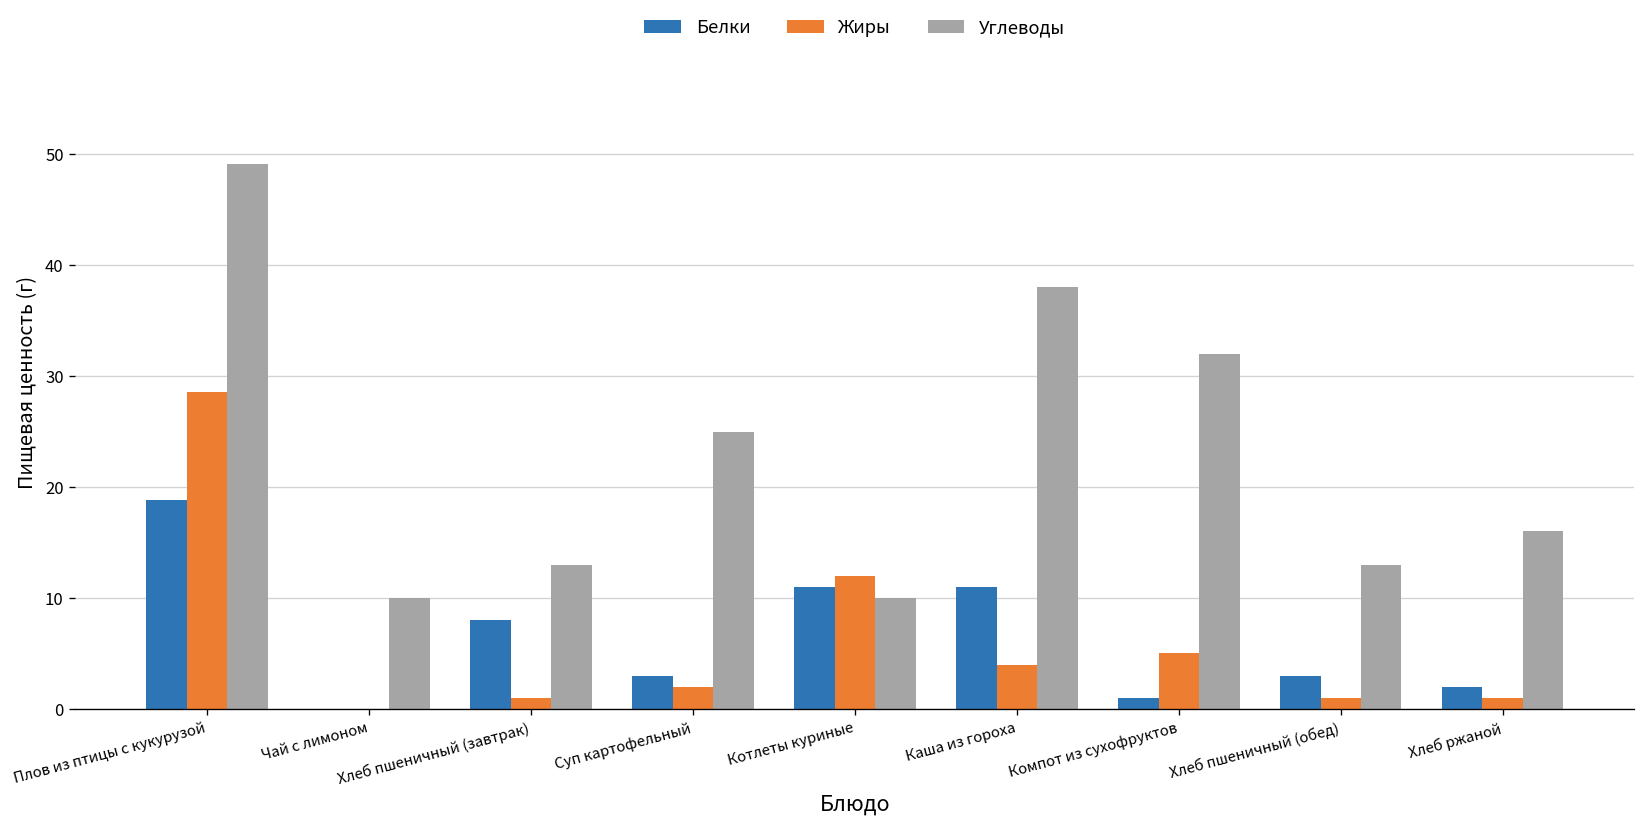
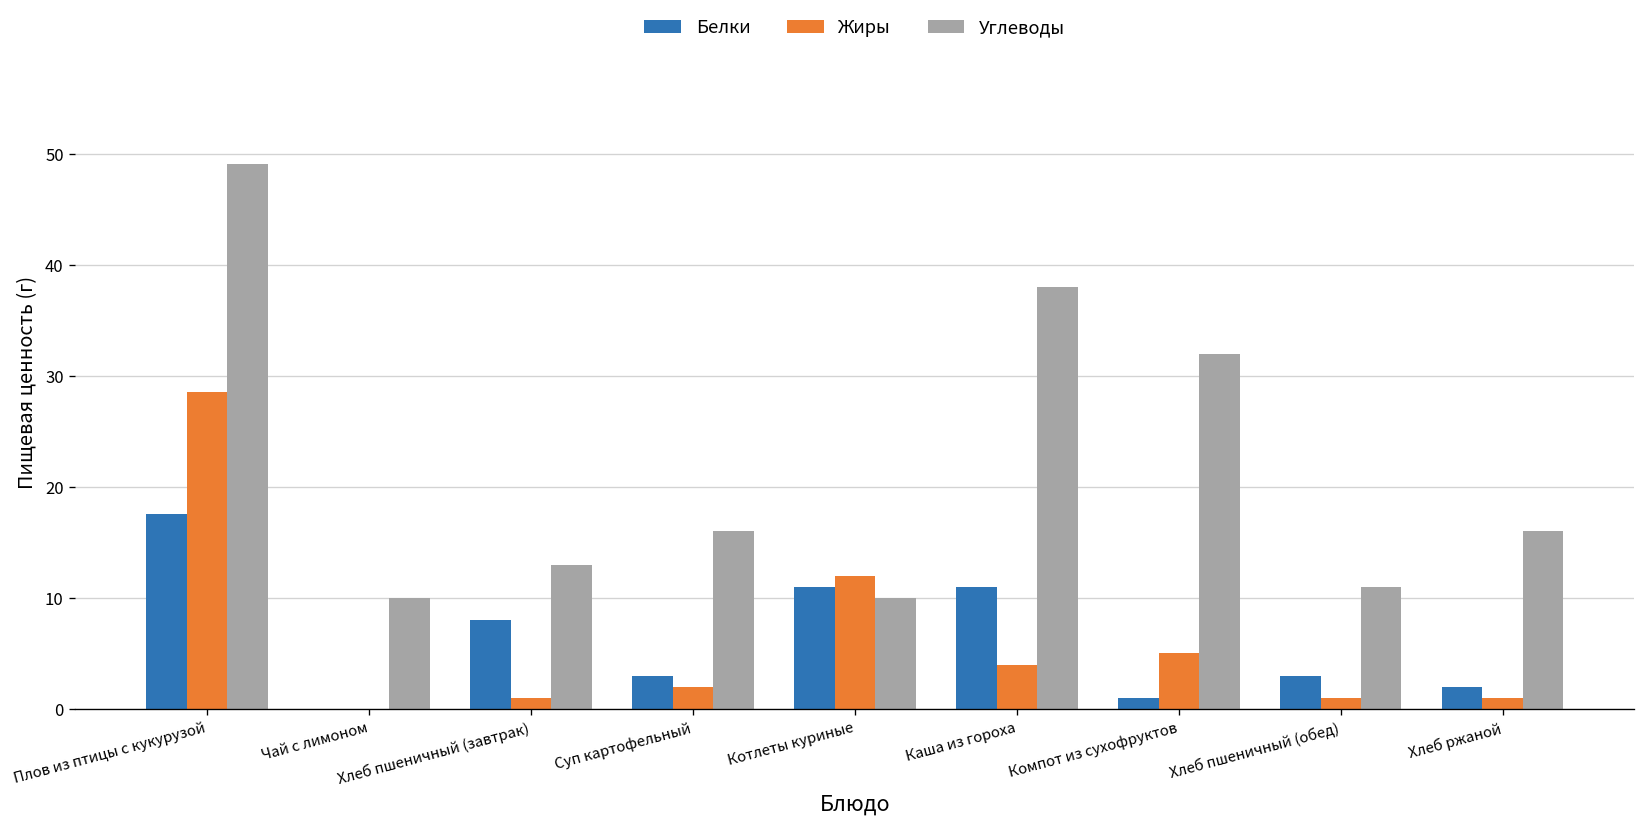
Белки, Плов из птицы с кукурузой: 19 -> 18
Углеводы, Суп картофельный: 25 -> 16
Углеводы, Хлеб пшеничный (обед): 13 -> 11
